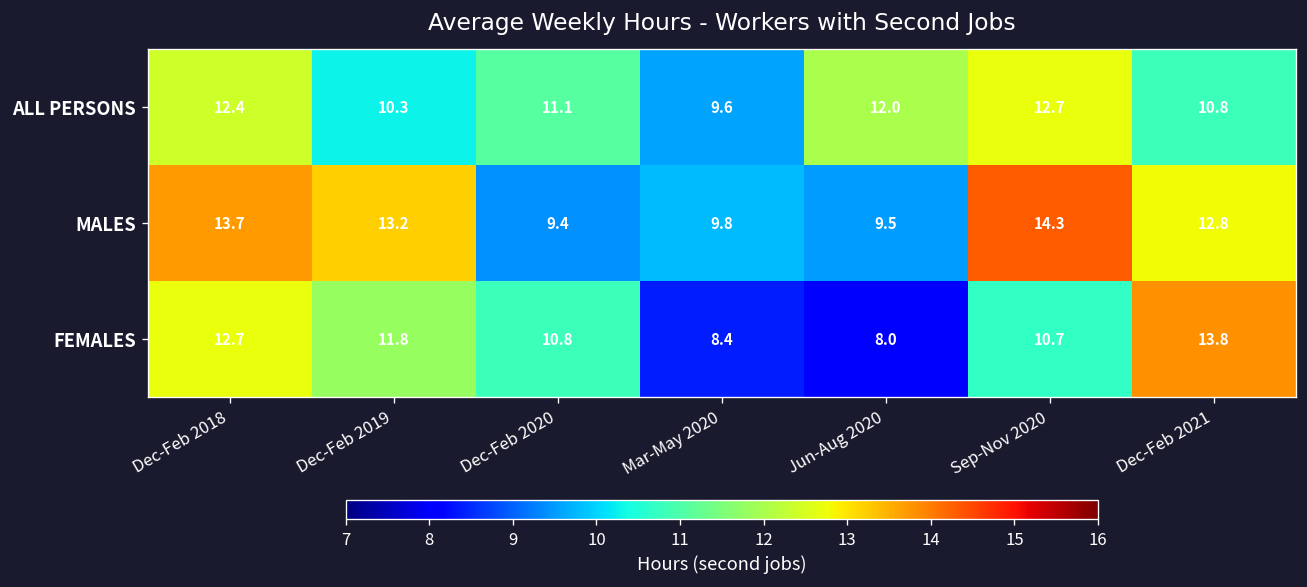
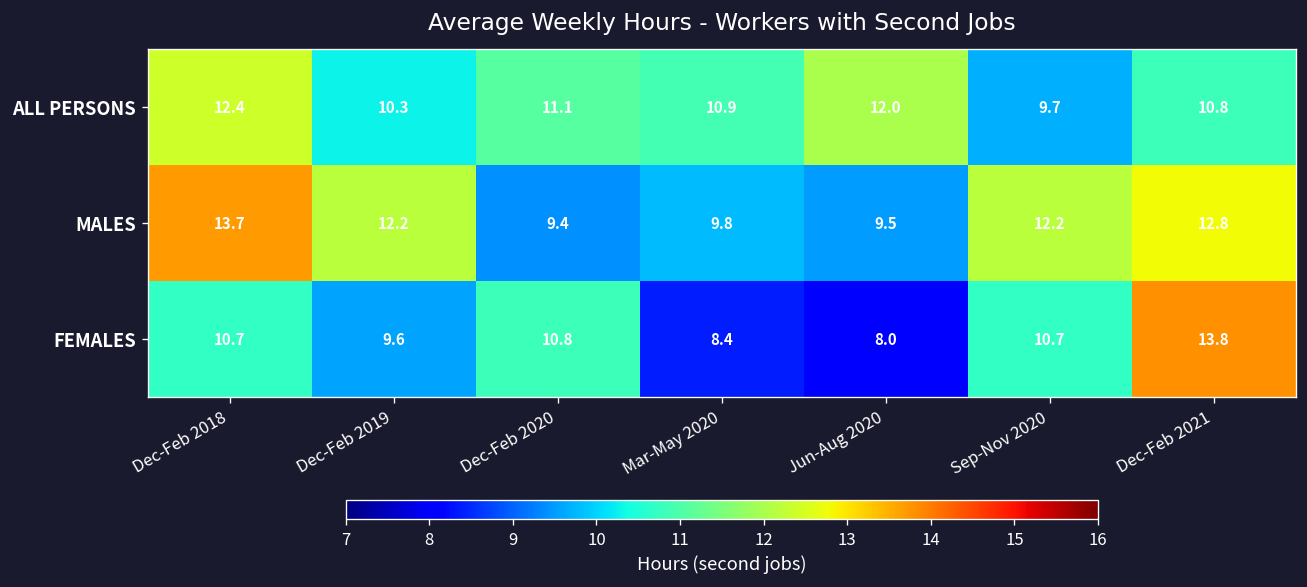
ALL PERSONS, Mar-May 2020: 9.6 -> 10.9
ALL PERSONS, Sep-Nov 2020: 12.7 -> 9.7
MALES, Dec-Feb 2019: 13.2 -> 12.2
MALES, Sep-Nov 2020: 14.3 -> 12.2
FEMALES, Dec-Feb 2018: 12.7 -> 10.7
FEMALES, Dec-Feb 2019: 11.8 -> 9.6
